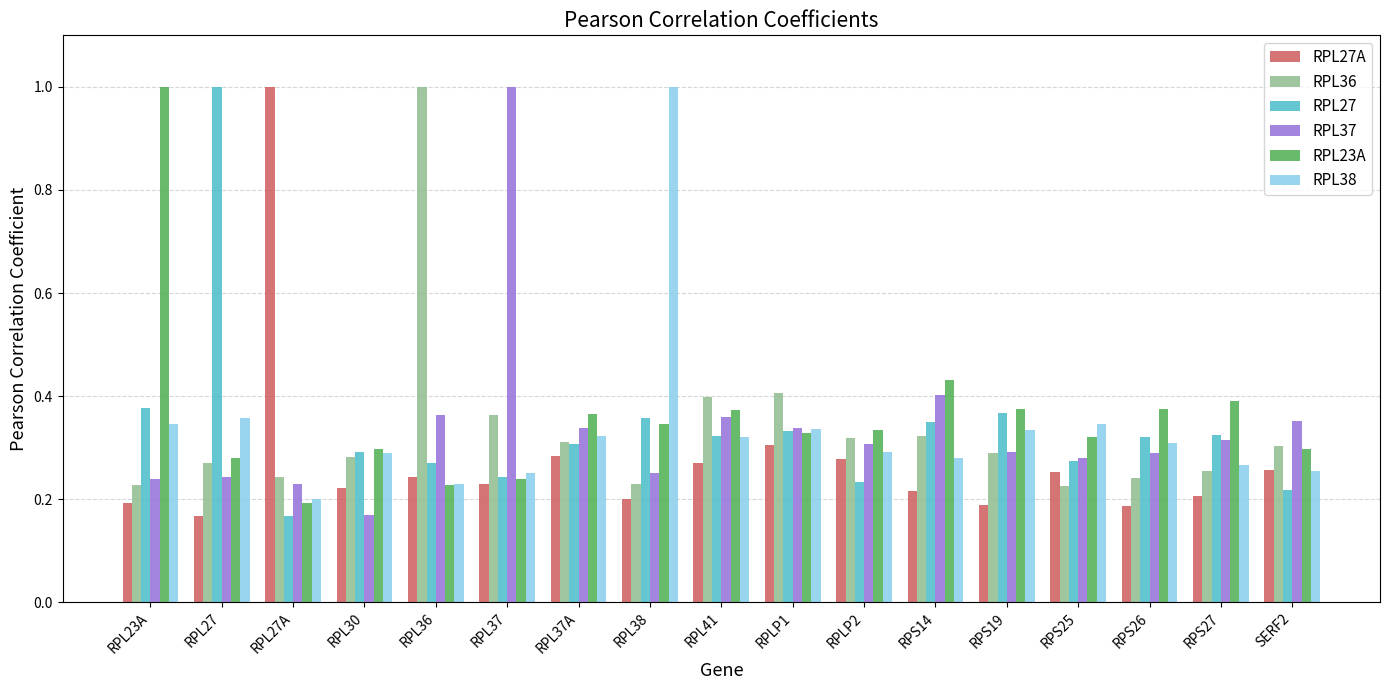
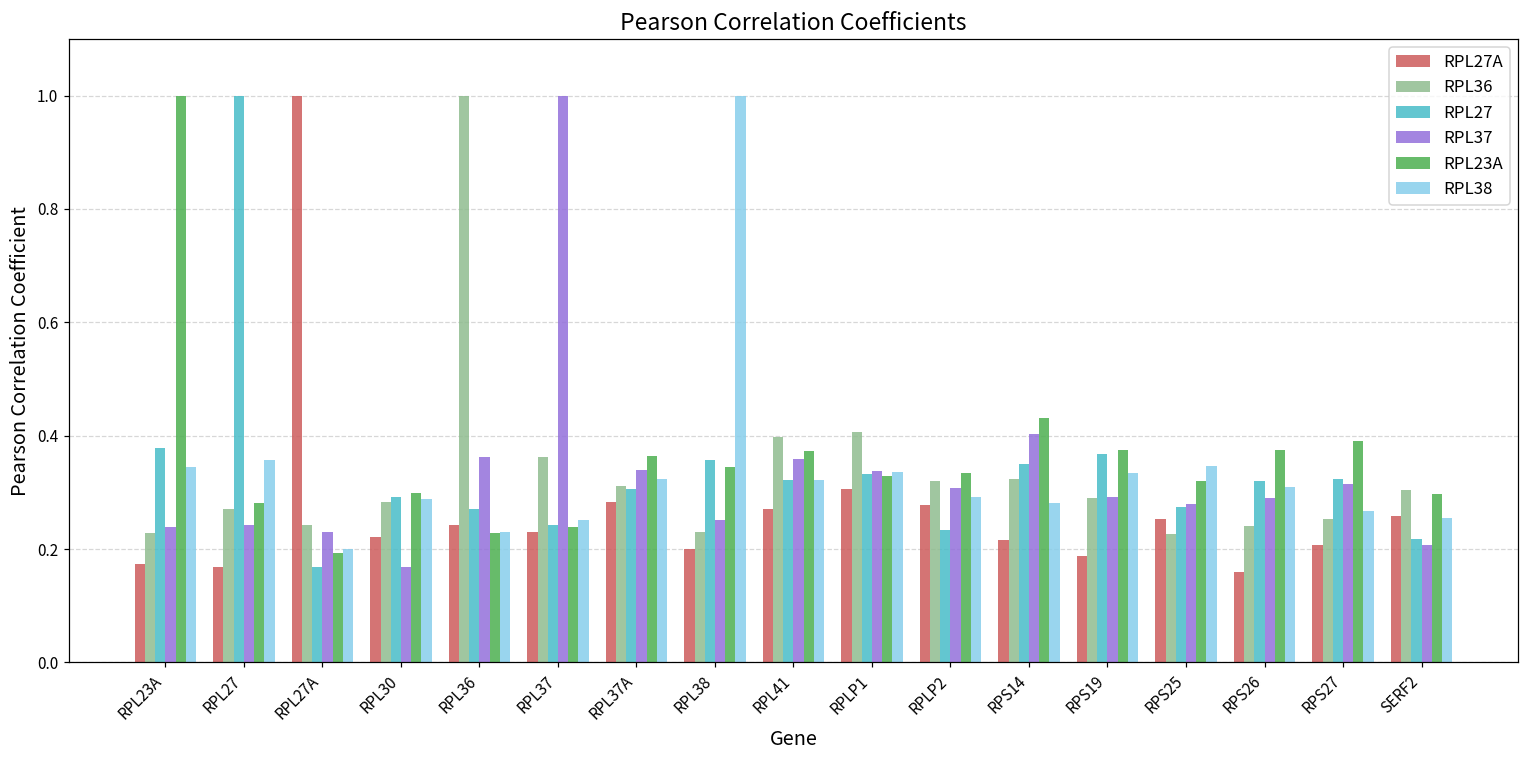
RPL27A, RPL23A: 0.19 -> 0.17
RPL27A, RPS26: 0.19 -> 0.16
RPL37, SERF2: 0.35 -> 0.21
